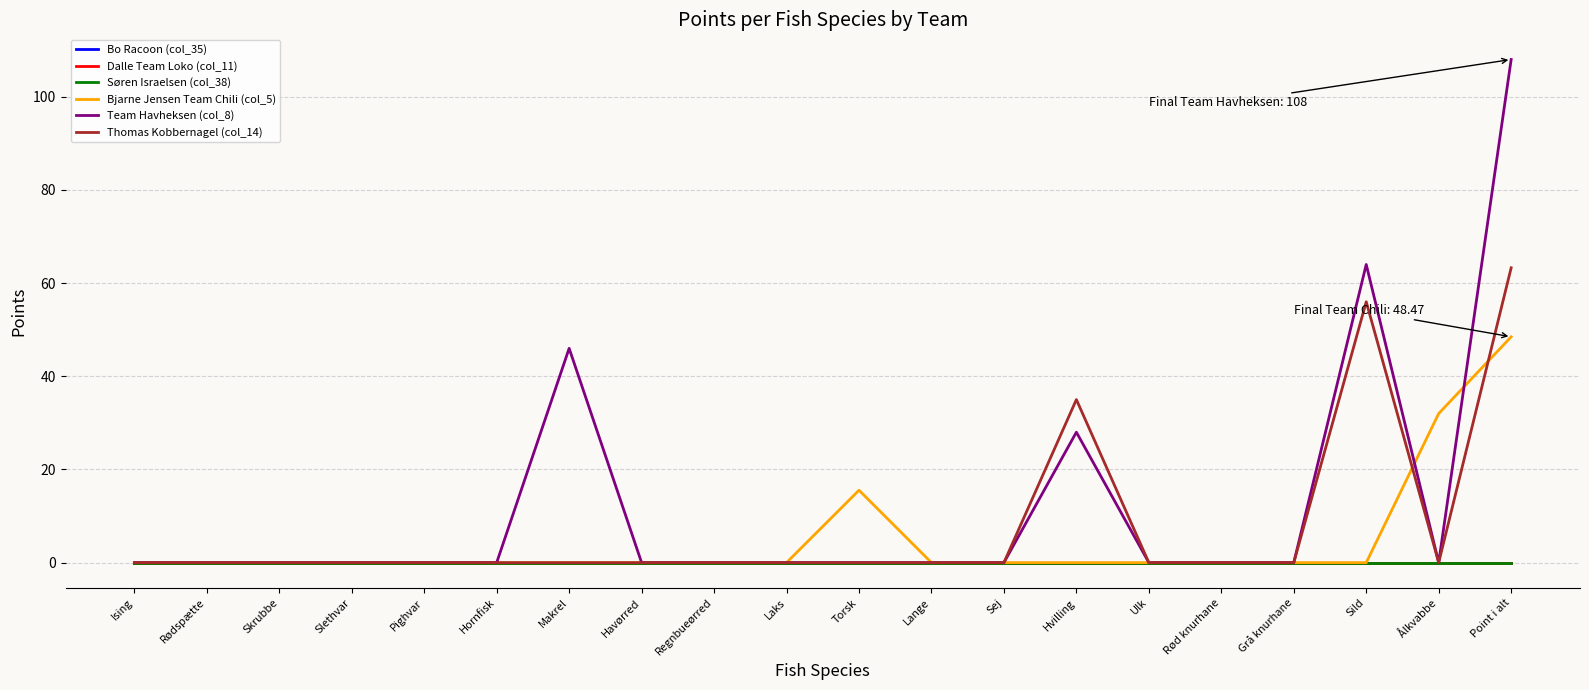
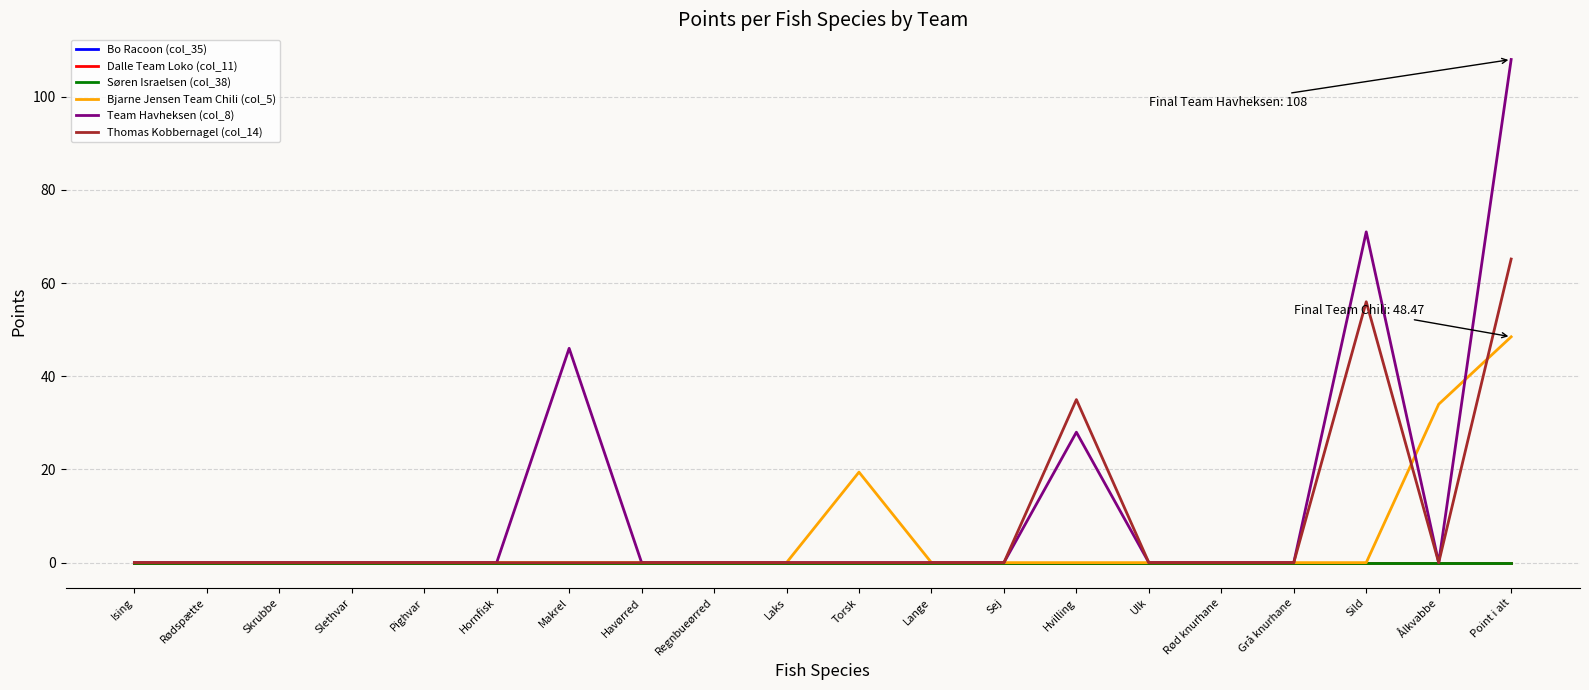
Bjarne Jensen Team Chili (col_5), Torsk: 16 -> 19
Team Havheksen (col_8), Sild: 64 -> 71
Bjarne Jensen Team Chili (col_5), Ålkvabbe: 32 -> 34
Thomas Kobbernagel (col_14), Point i alt: 63 -> 65
